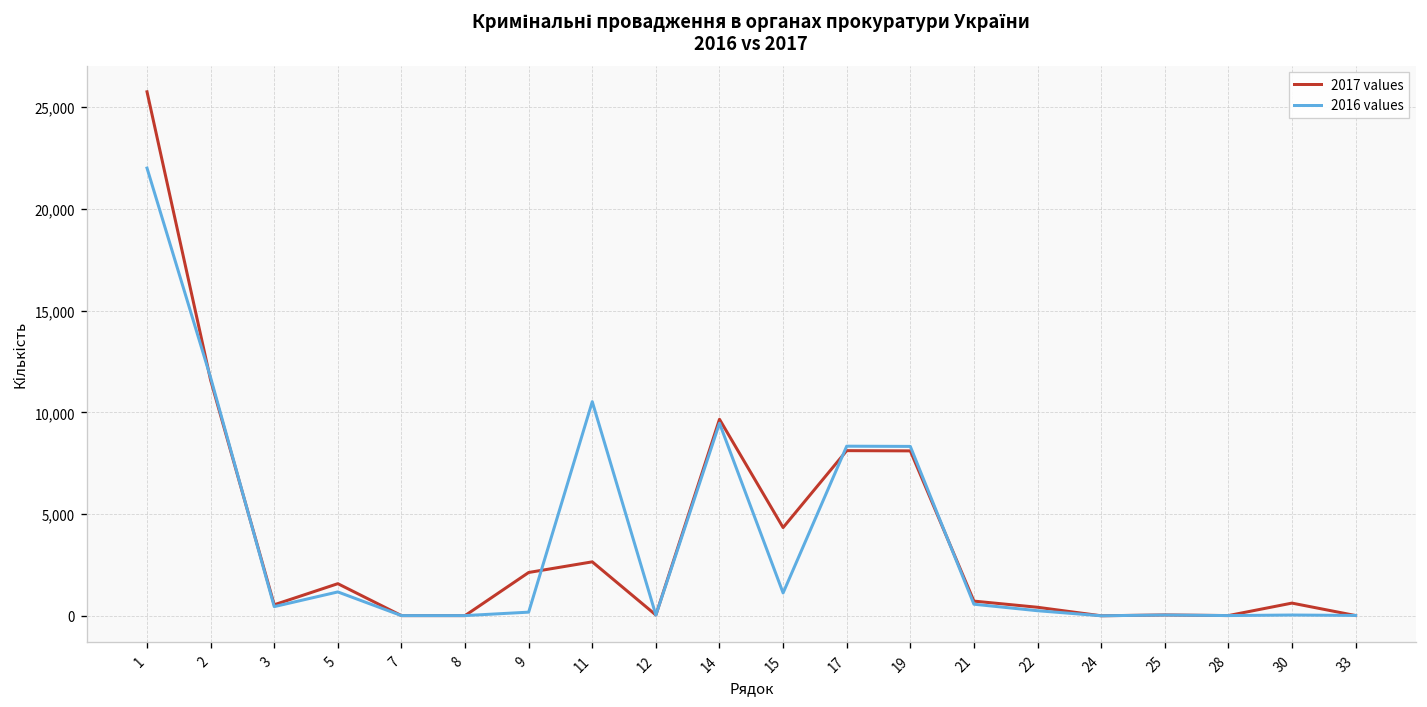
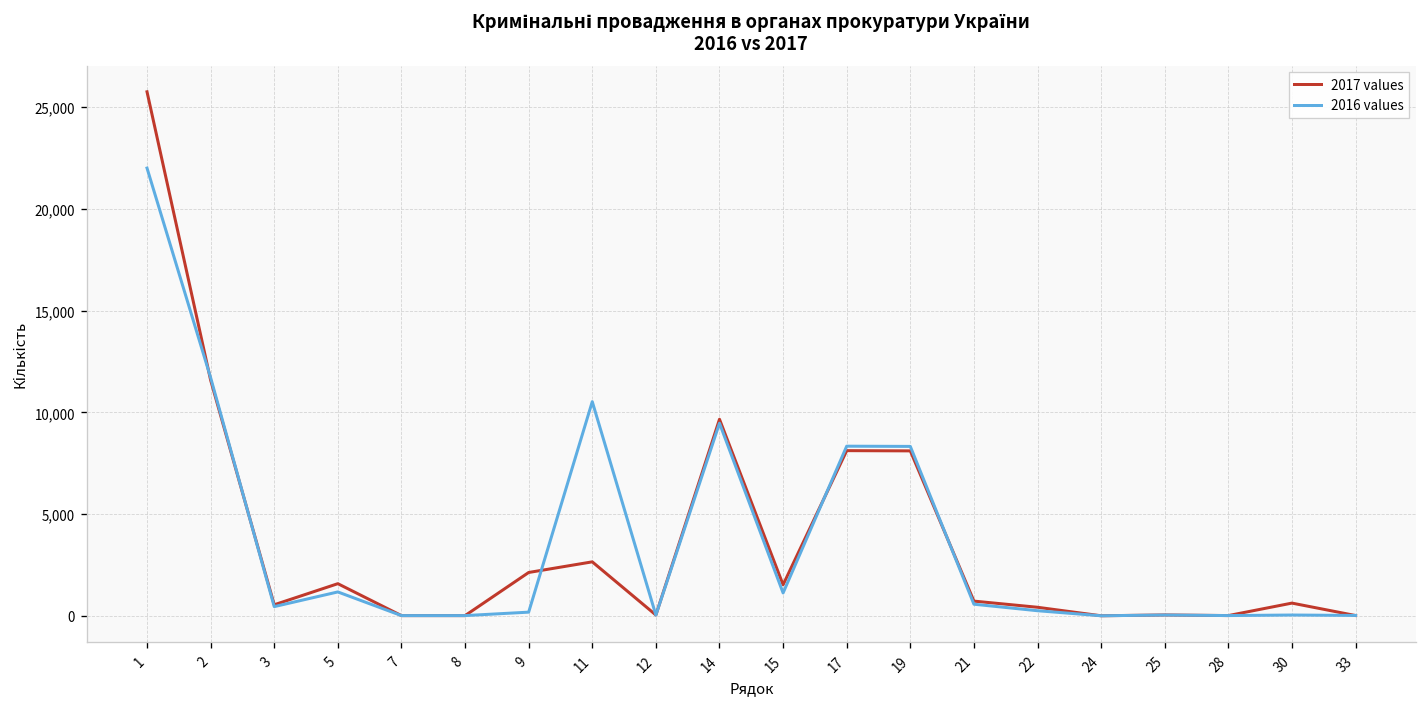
2017 values, 15: 4,300 -> 1,500
